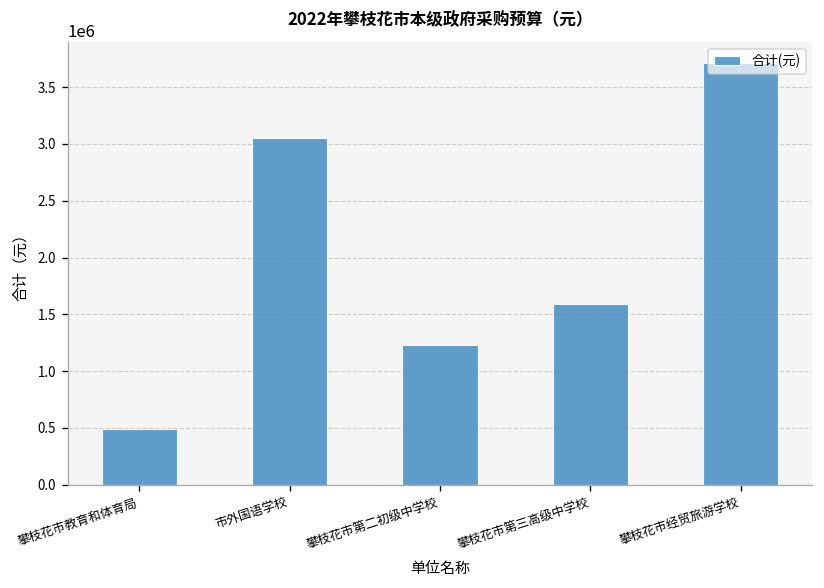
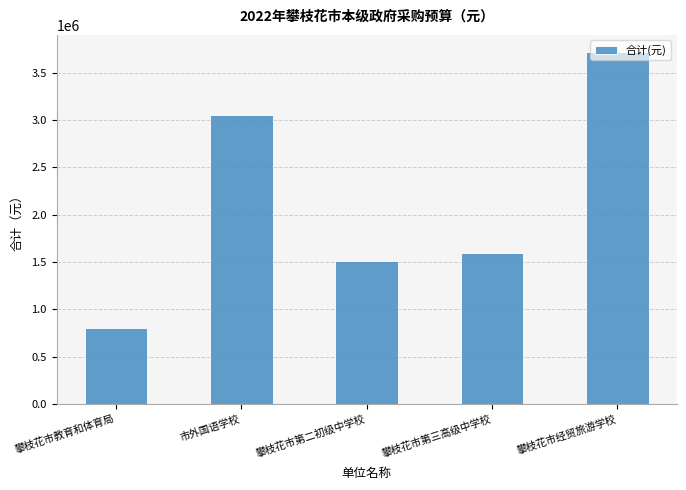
攀枝花市教育和体育局: 500000 -> 800000
攀枝花市第二初级中学校: 1200000 -> 1500000
